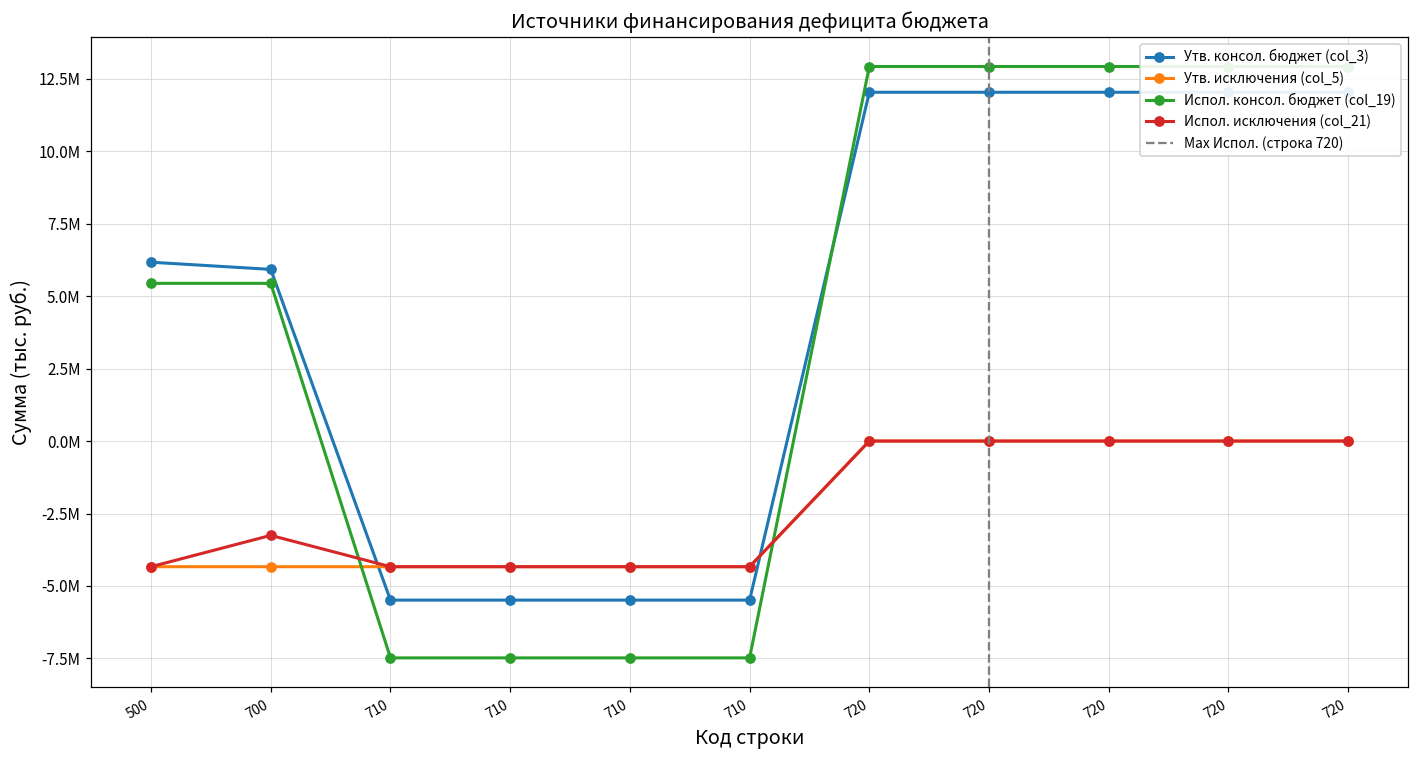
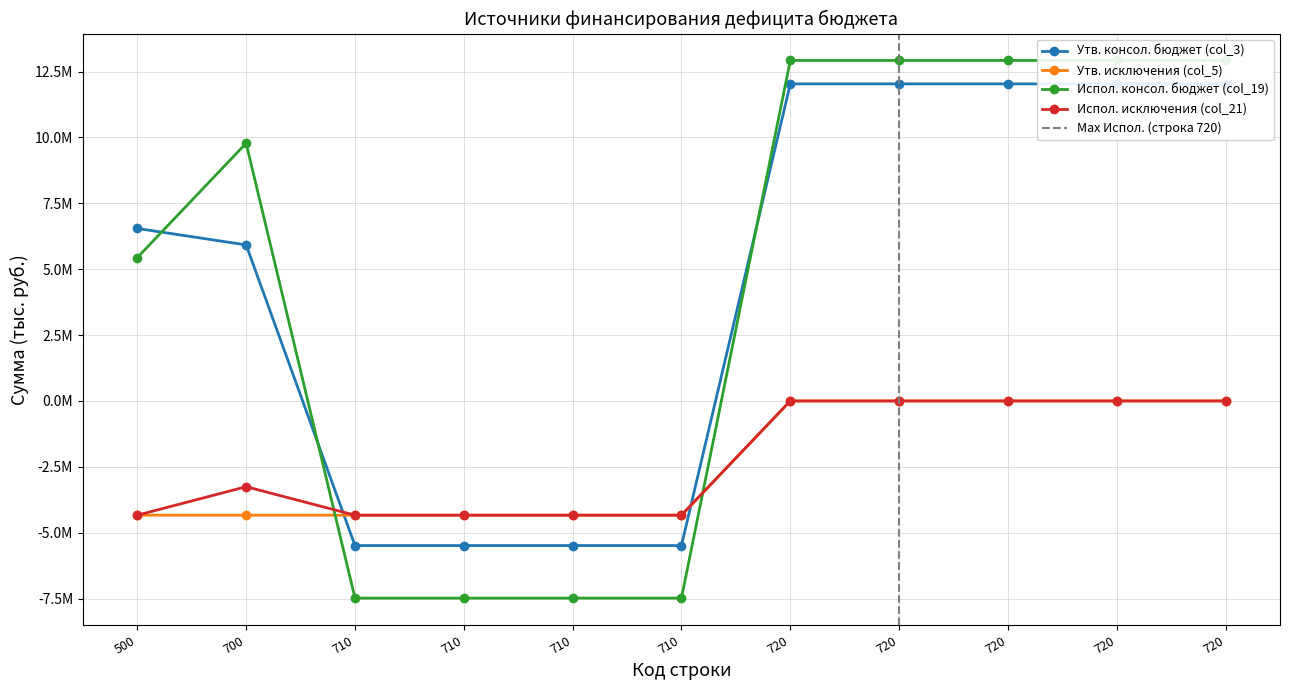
Утв. консол. бюджет (col_3), 500: 6200000 -> 6500000
Испол. консол. бюджет (col_19), 700: 5400000 -> 9800000
